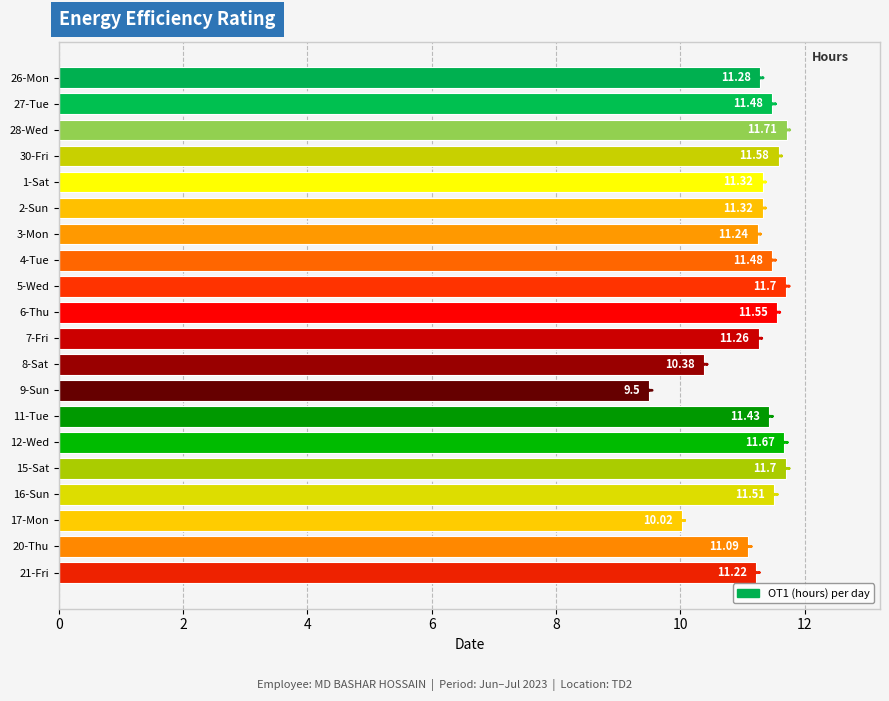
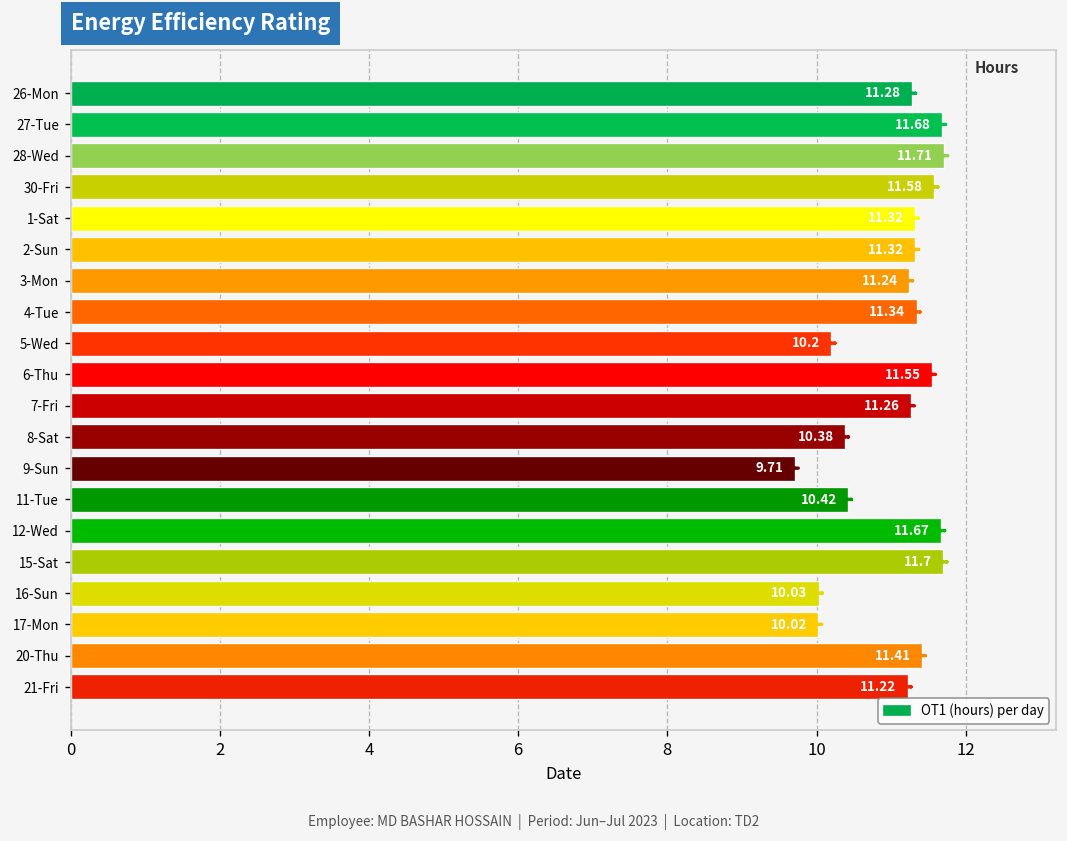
27-Tue: 11.48 -> 11.68
4-Tue: 11.48 -> 11.34
5-Wed: 11.7 -> 10.2
9-Sun: 9.5 -> 9.71
11-Tue: 11.43 -> 10.42
16-Sun: 11.51 -> 10.03
20-Thu: 11.09 -> 11.41
